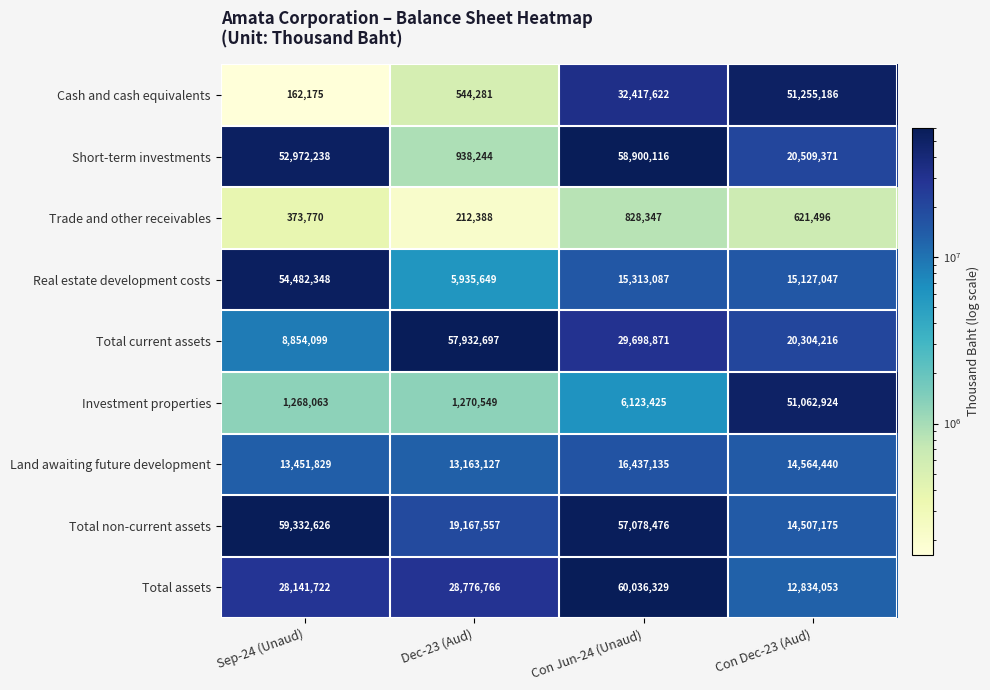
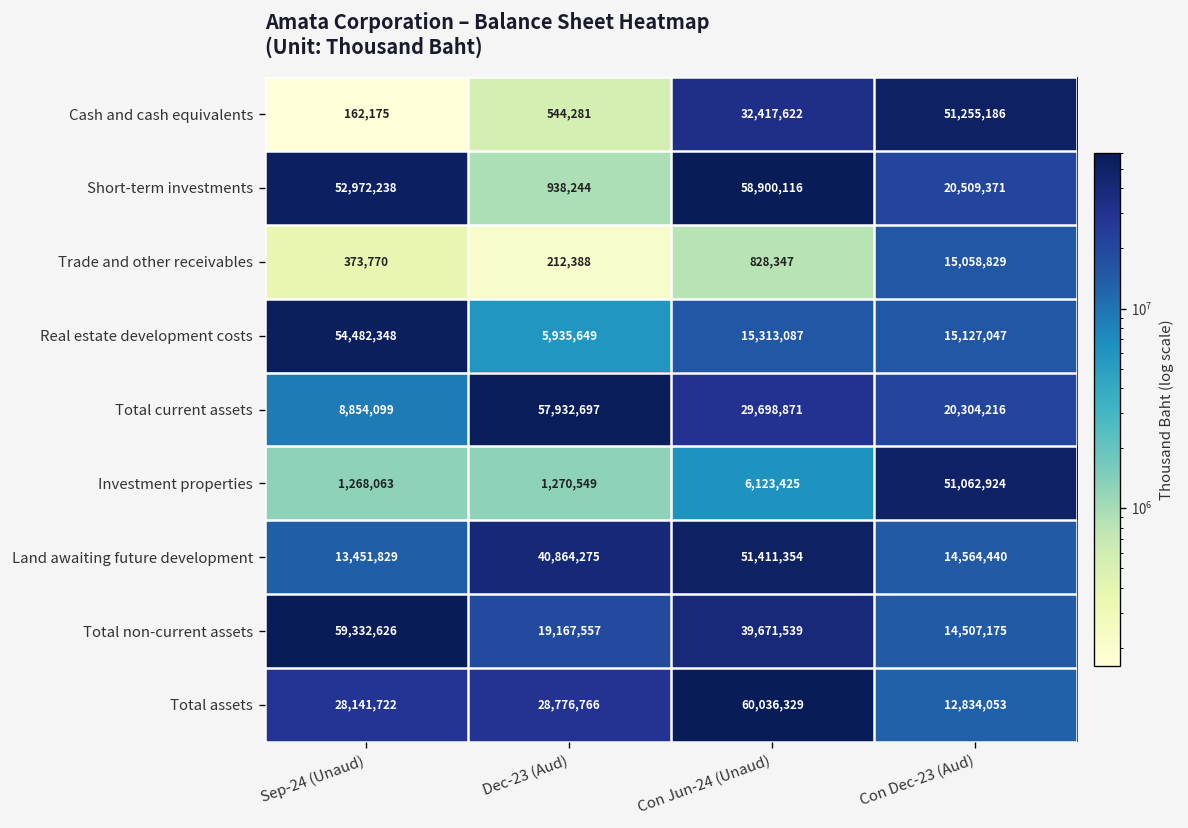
Trade and other receivables, Con Dec-23 (Aud): 621,496 -> 15,058,829
Land awaiting future development, Dec-23 (Aud): 13,163,127 -> 40,864,275
Land awaiting future development, Con Jun-24 (Unaud): 16,437,135 -> 51,411,354
Total non-current assets, Con Jun-24 (Unaud): 57,078,476 -> 39,671,539
